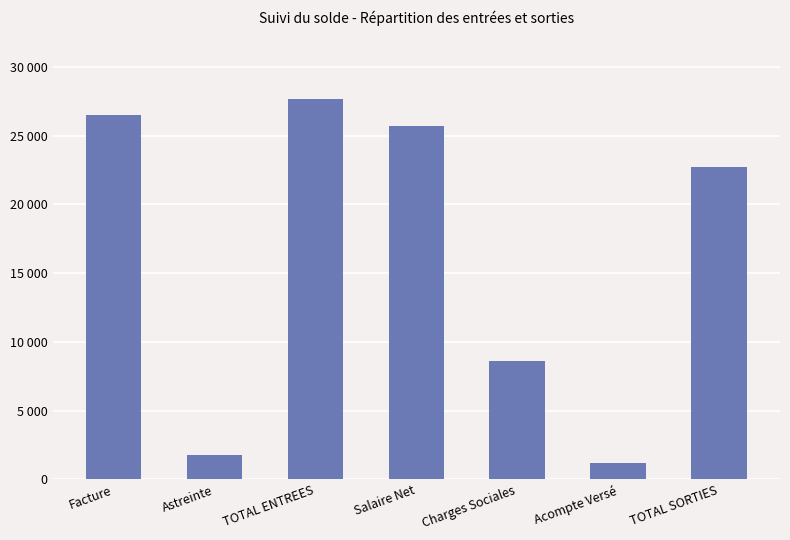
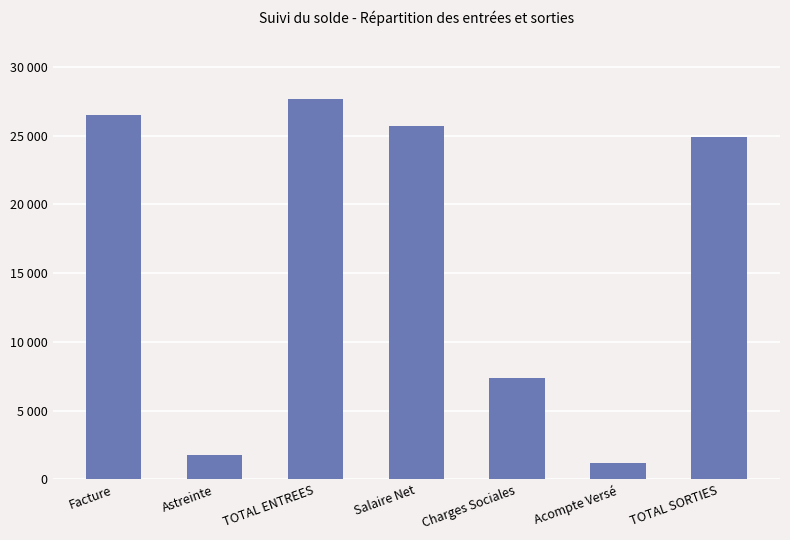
Charges Sociales: 8600 -> 7300
TOTAL SORTIES: 22700 -> 24900
